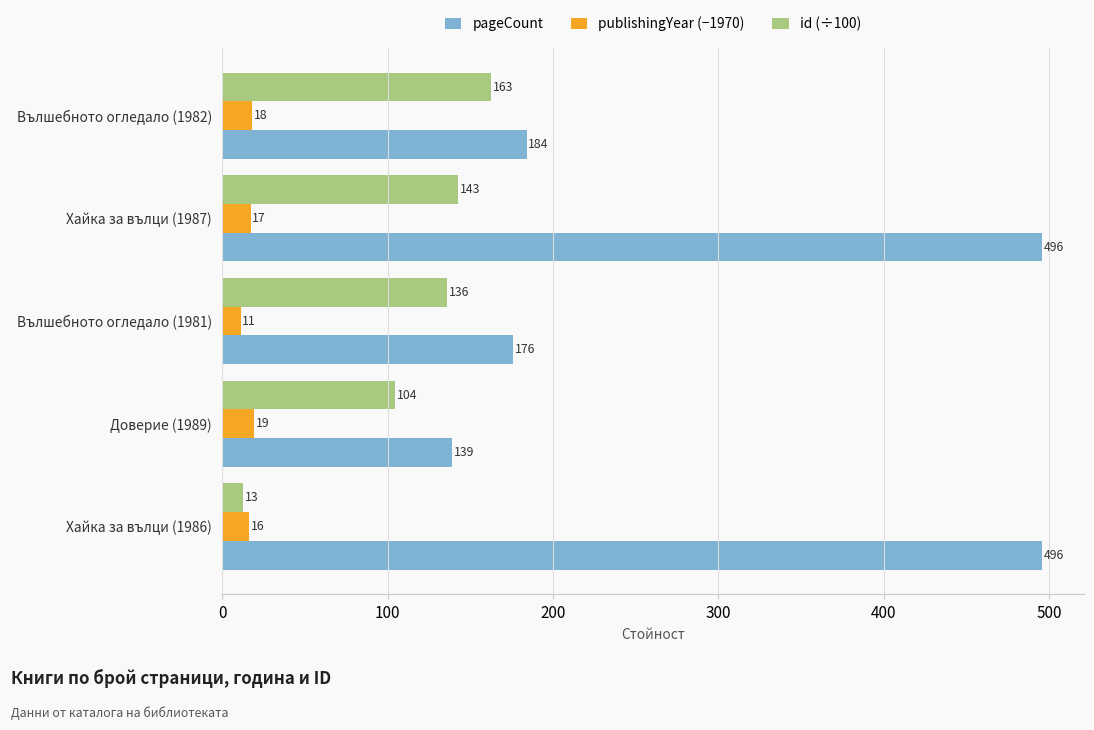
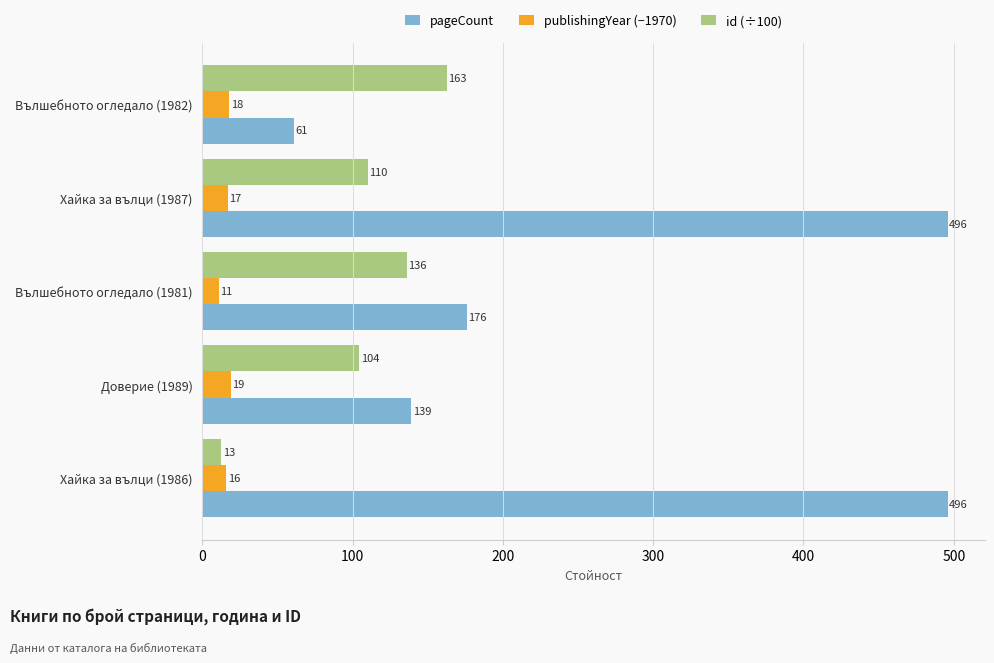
pageCount, Вълшебното огледало (1982): 184 -> 61
id (÷100), Хайка за вълци (1987): 143 -> 110
